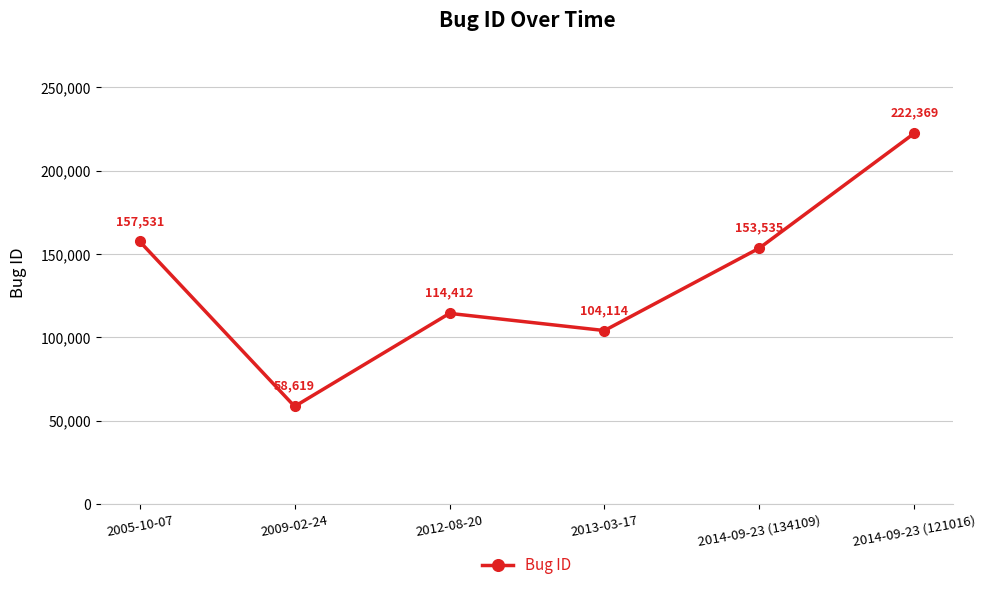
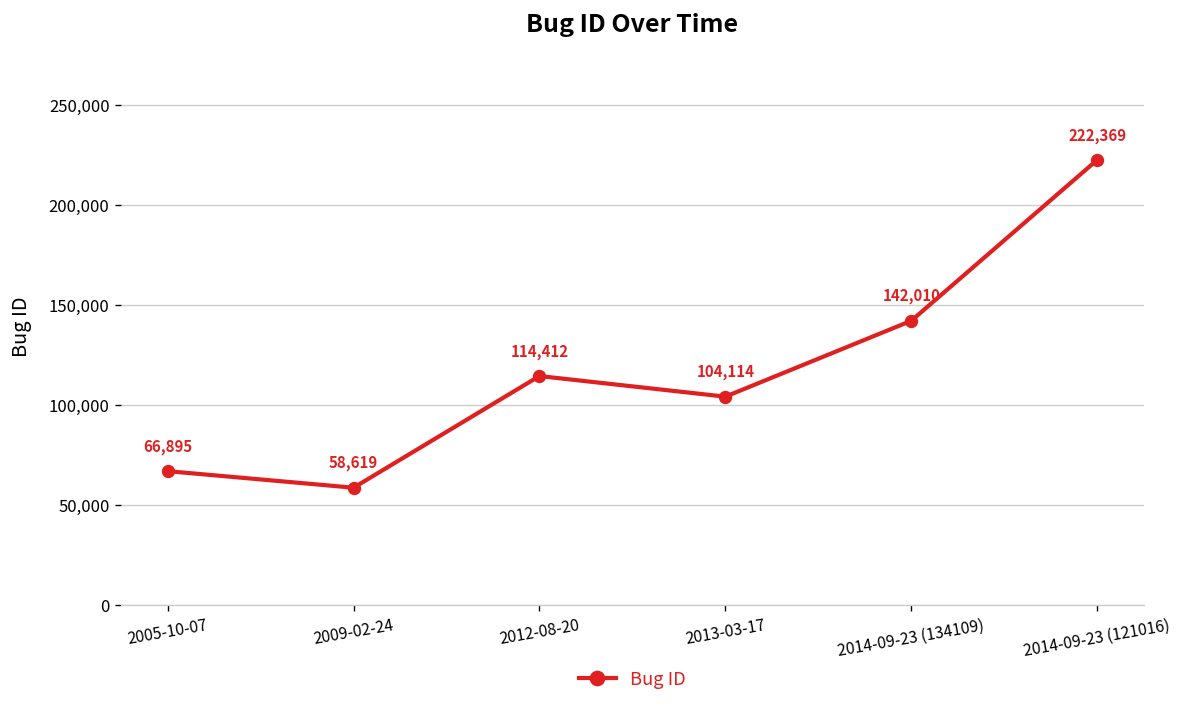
2005-10-07: 157,531 -> 66,895
2014-09-23 (134109): 153,535 -> 142,010
